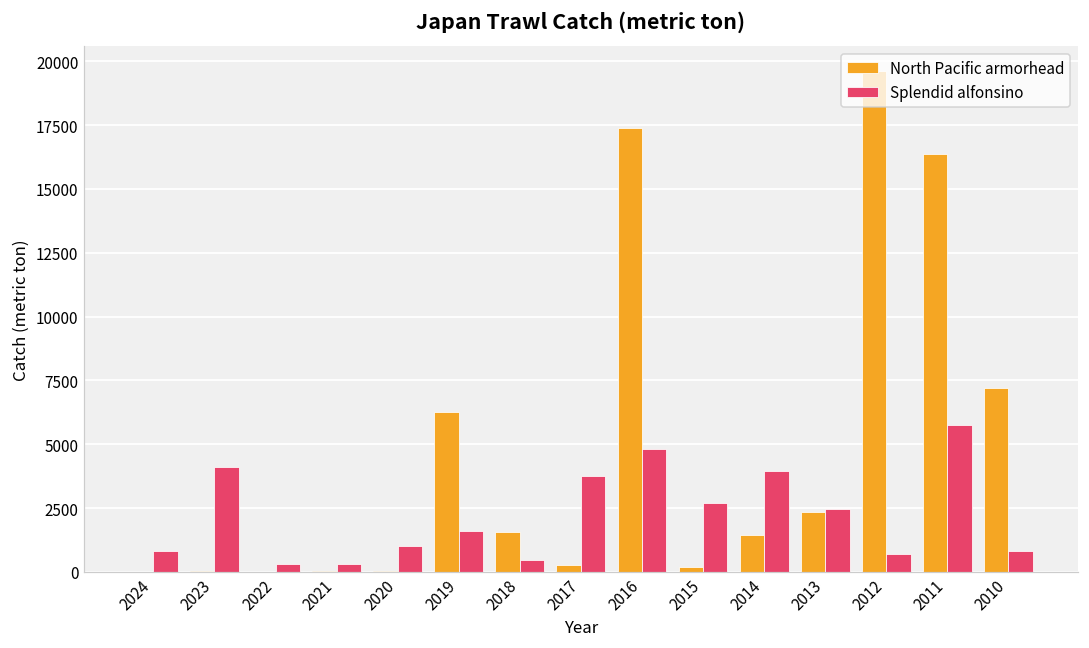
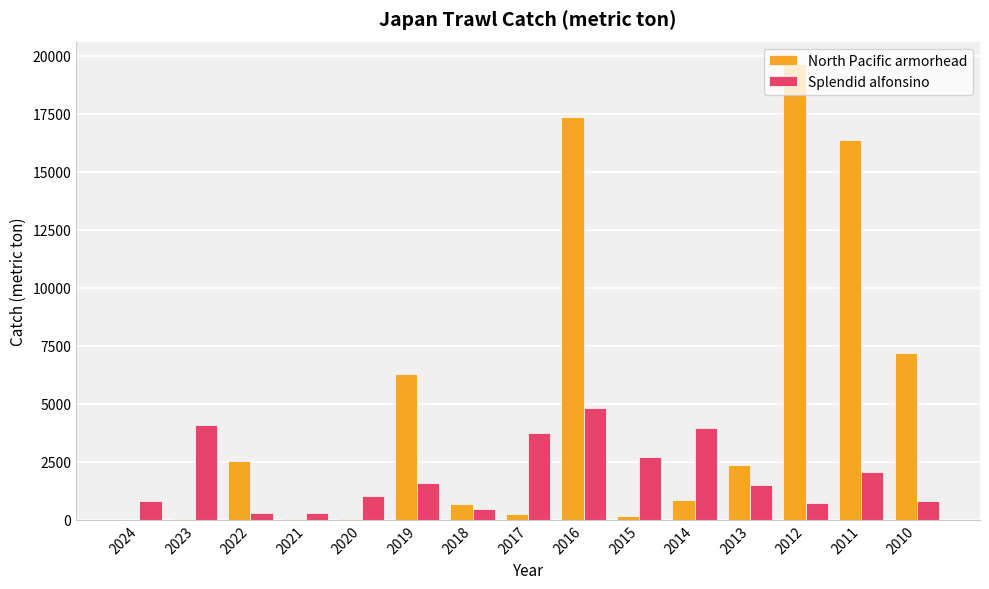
North Pacific armorhead, 2022: 0 -> 2500
North Pacific armorhead, 2018: 1500 -> 700
North Pacific armorhead, 2014: 1400 -> 900
Splendid alfonsino, 2013: 2500 -> 1500
Splendid alfonsino, 2011: 5800 -> 2100
